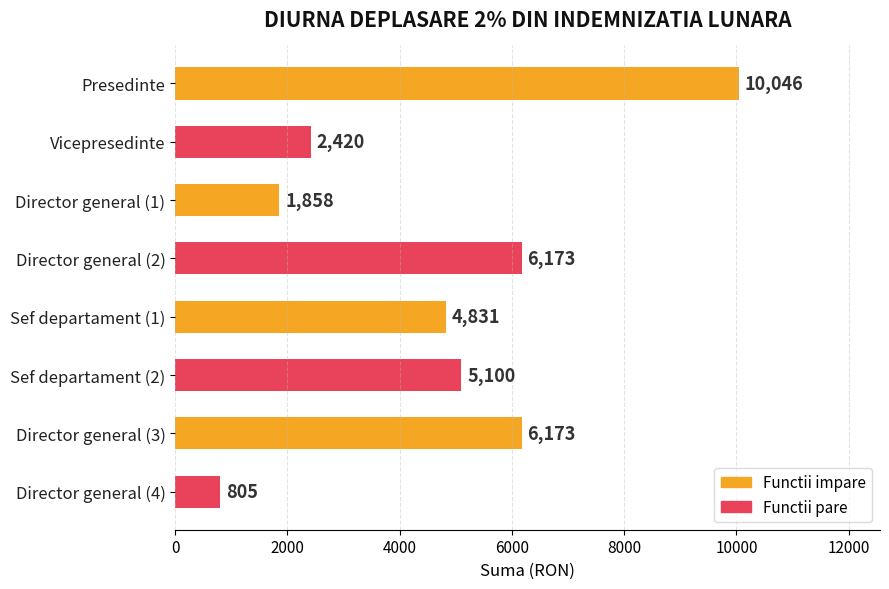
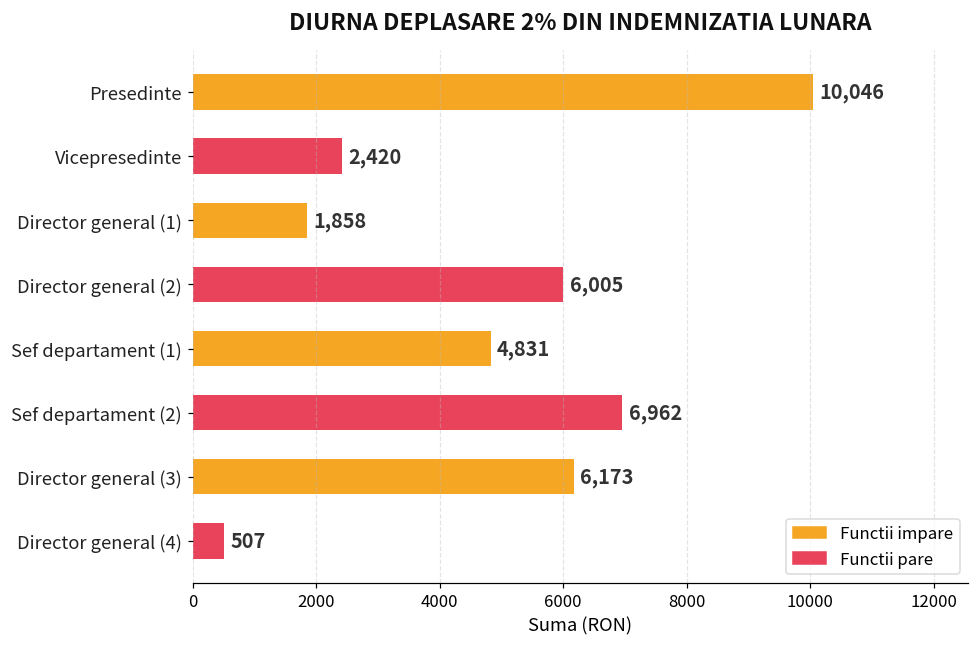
Director general (2): 6,173 -> 6,005
Sef departament (2): 5,100 -> 6,962
Director general (4): 805 -> 507
